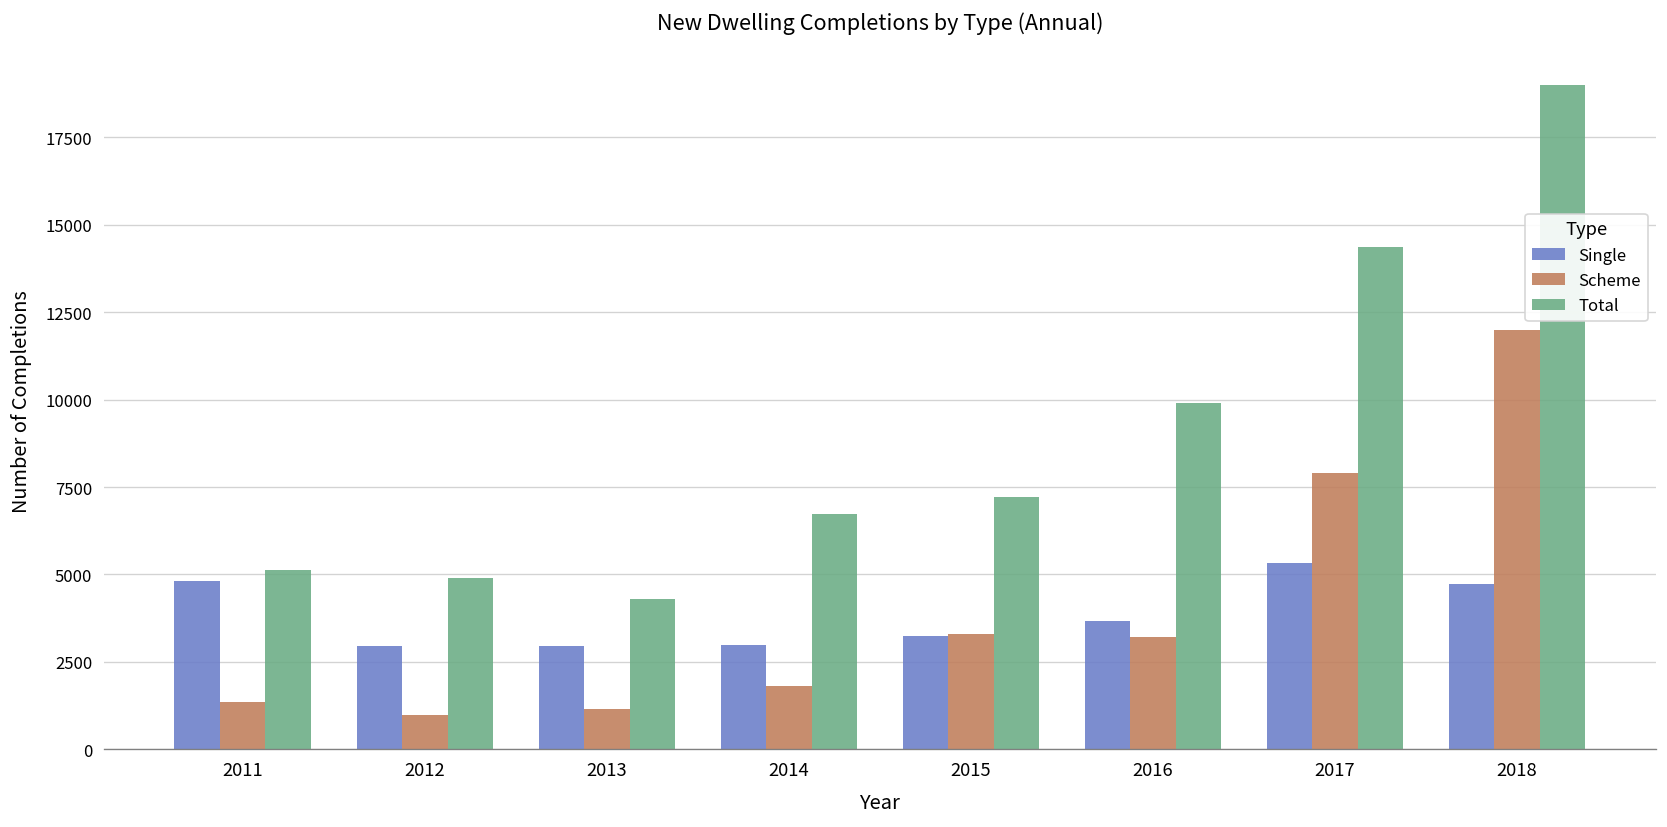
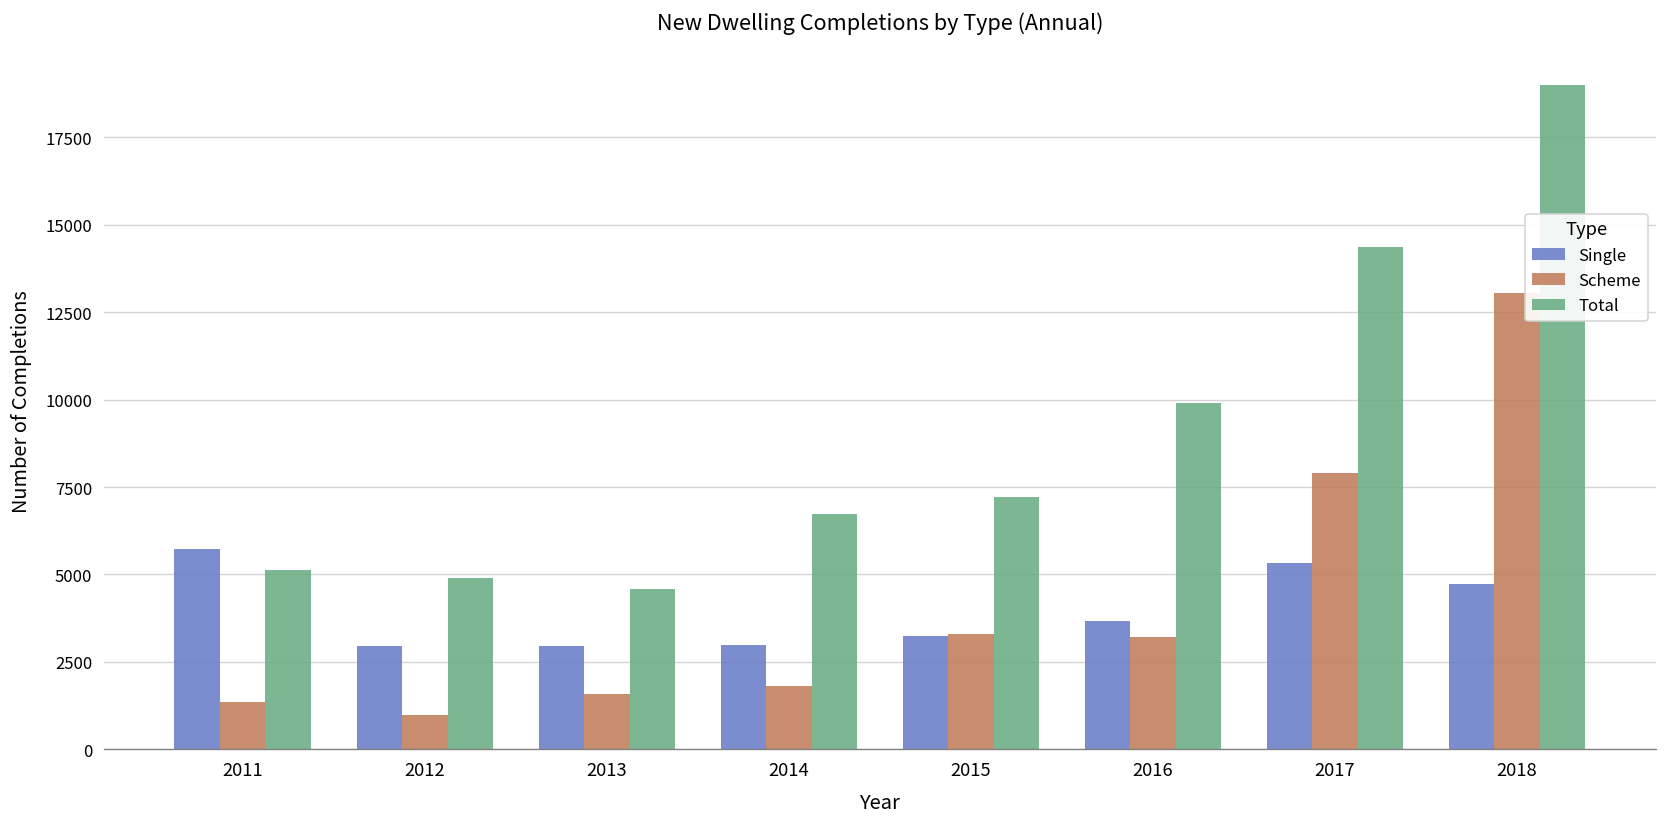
Single, 2011: 4800 -> 5700
Scheme, 2013: 1200 -> 1600
Total, 2013: 4300 -> 4600
Scheme, 2018: 12000 -> 13000
